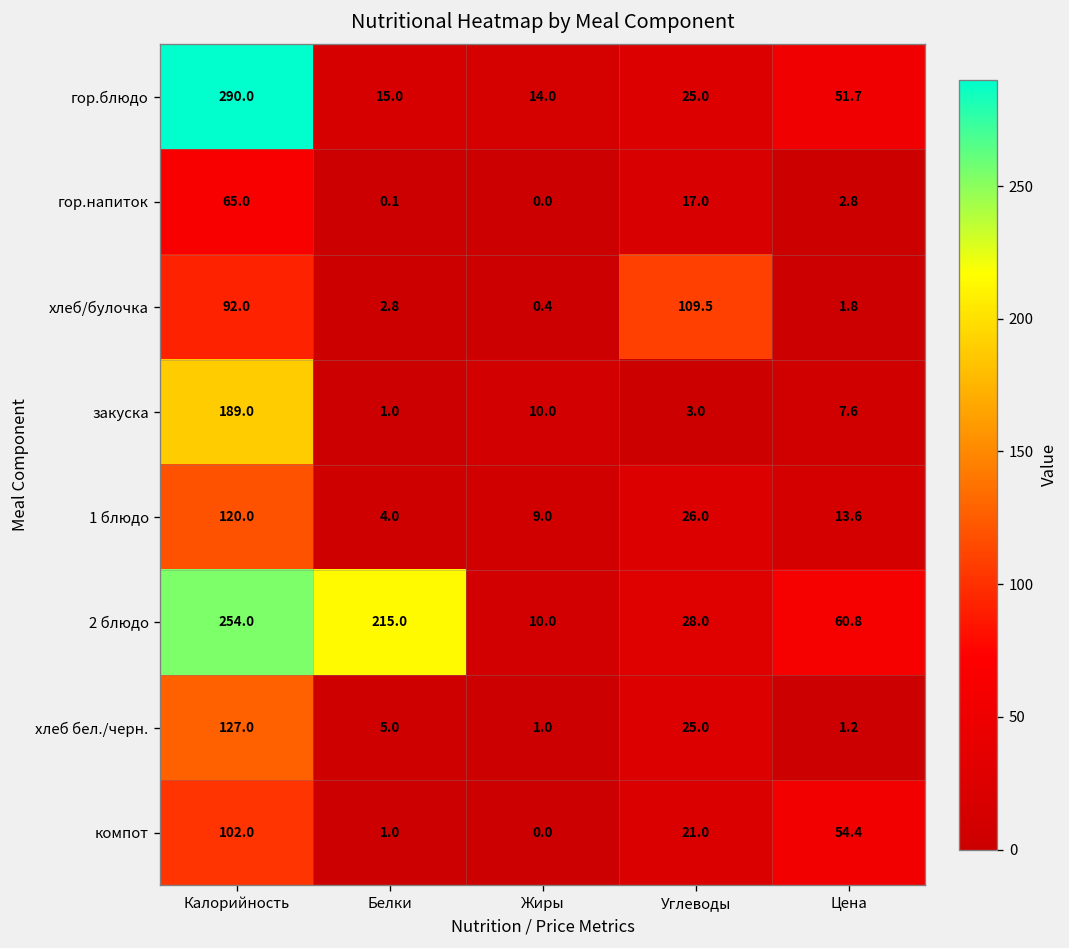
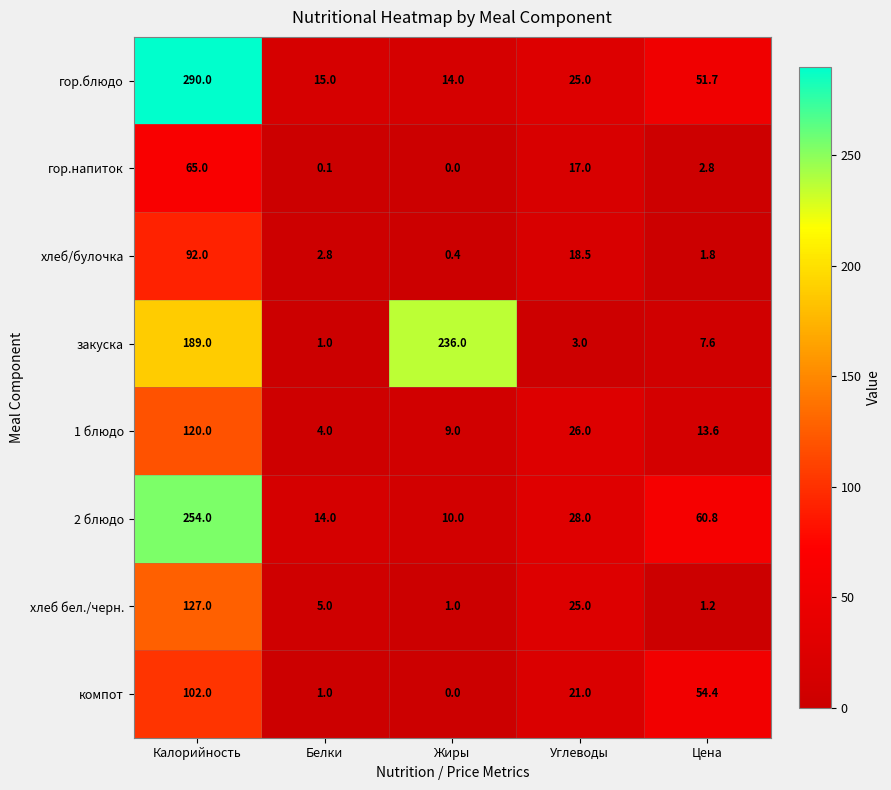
хлеб/булочка, Углеводы: 109.5 -> 18.5
закуска, Жиры: 10.0 -> 236.0
2 блюдо, Белки: 215.0 -> 14.0
